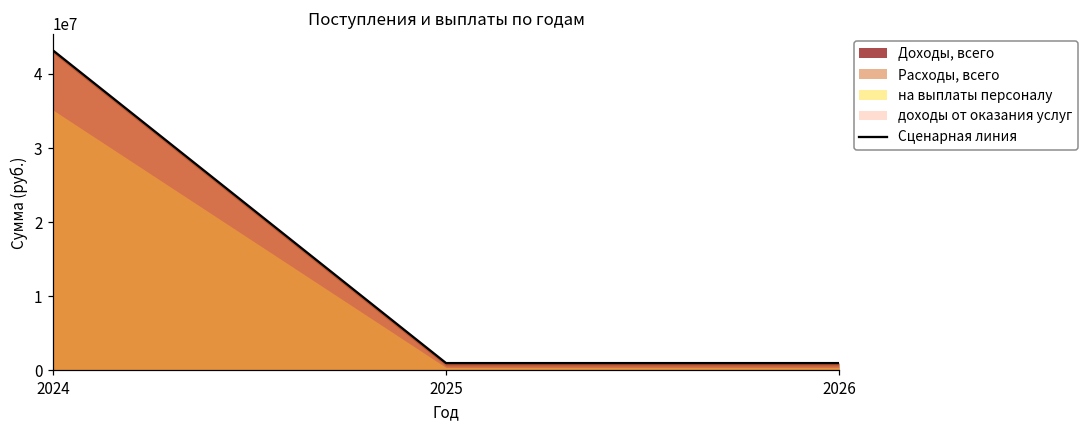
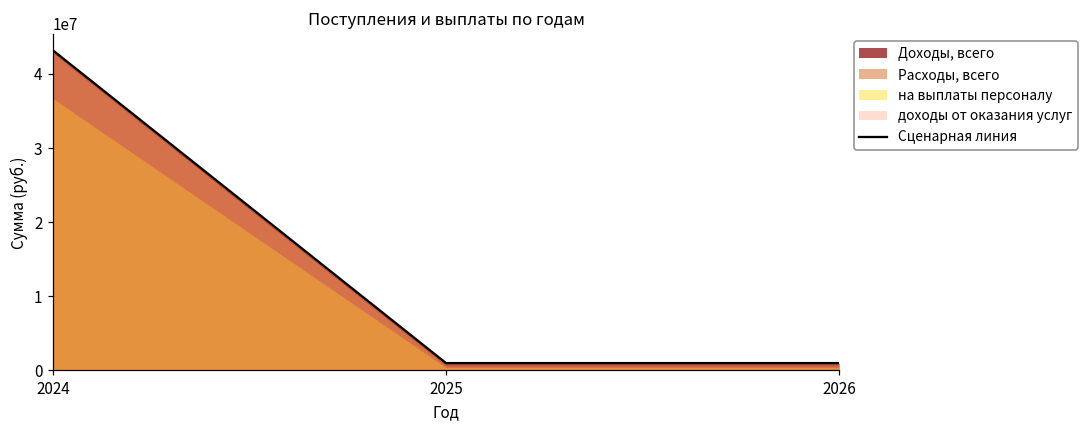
на выплаты персоналу, 2024: 35000000 -> 37000000
